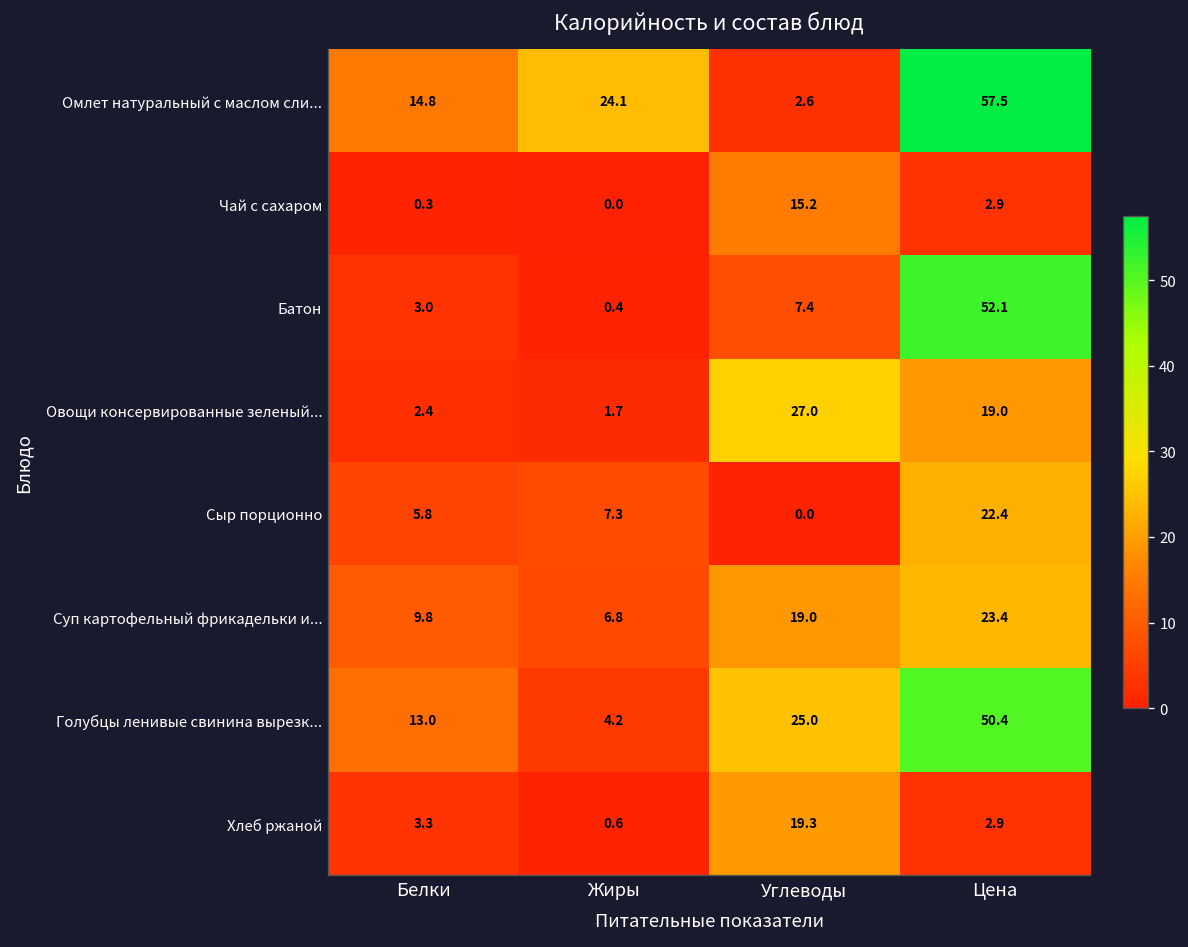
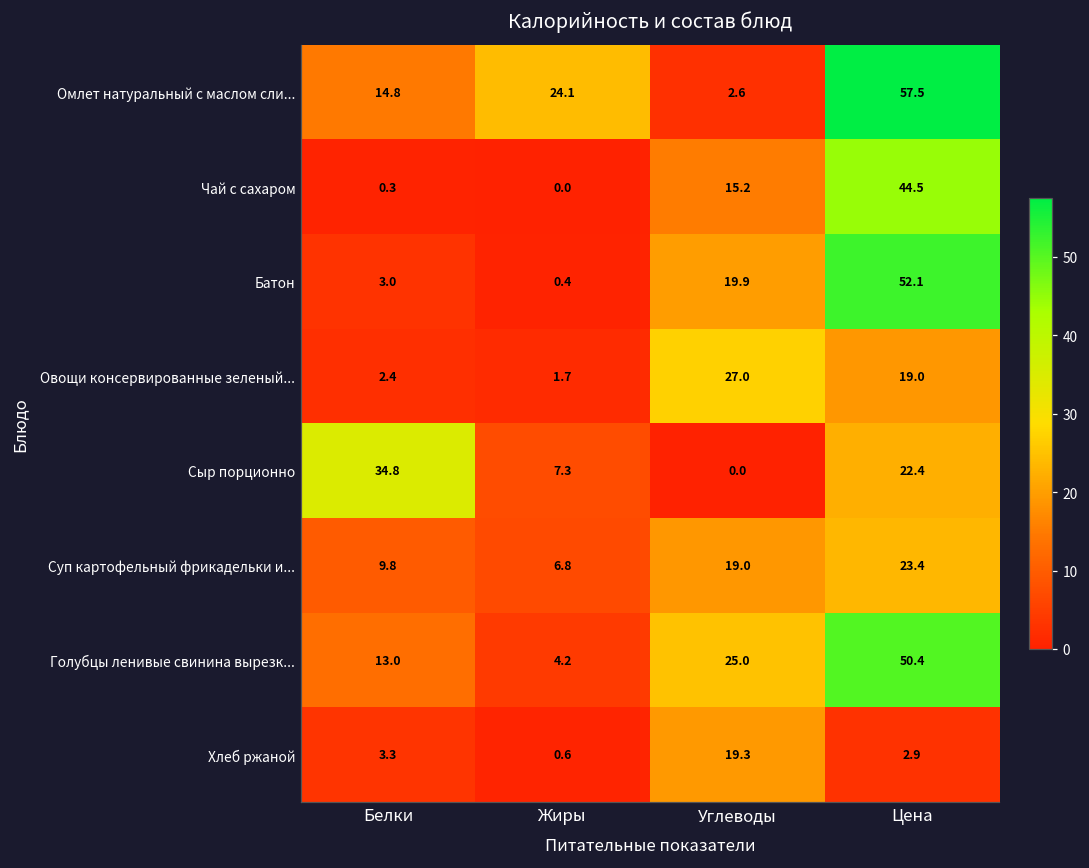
Чай с сахаром, Цена: 2.9 -> 44.5
Батон, Углеводы: 7.4 -> 19.9
Сыр порционно, Белки: 5.8 -> 34.8
